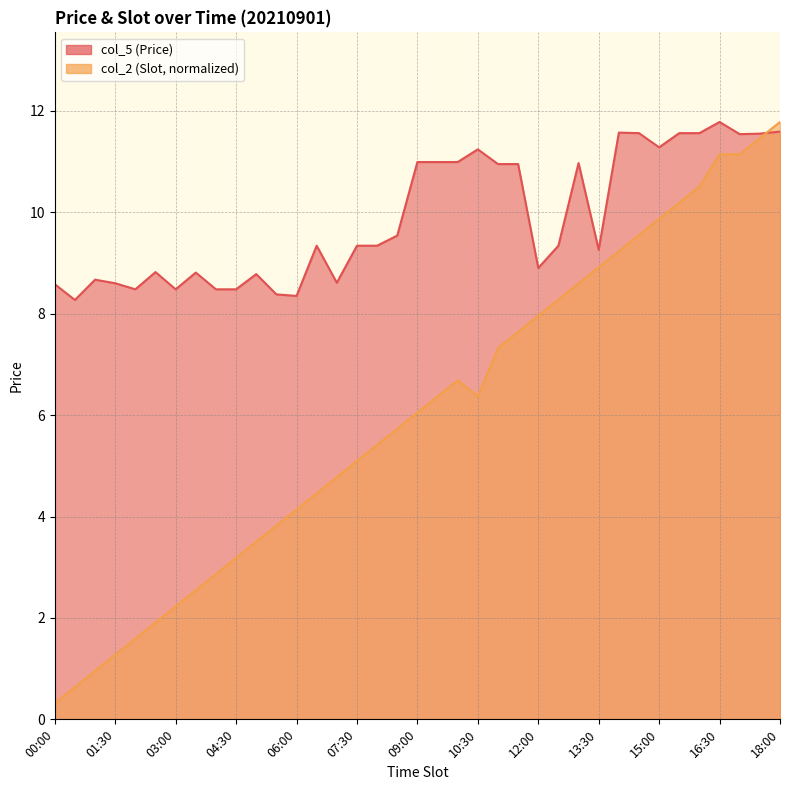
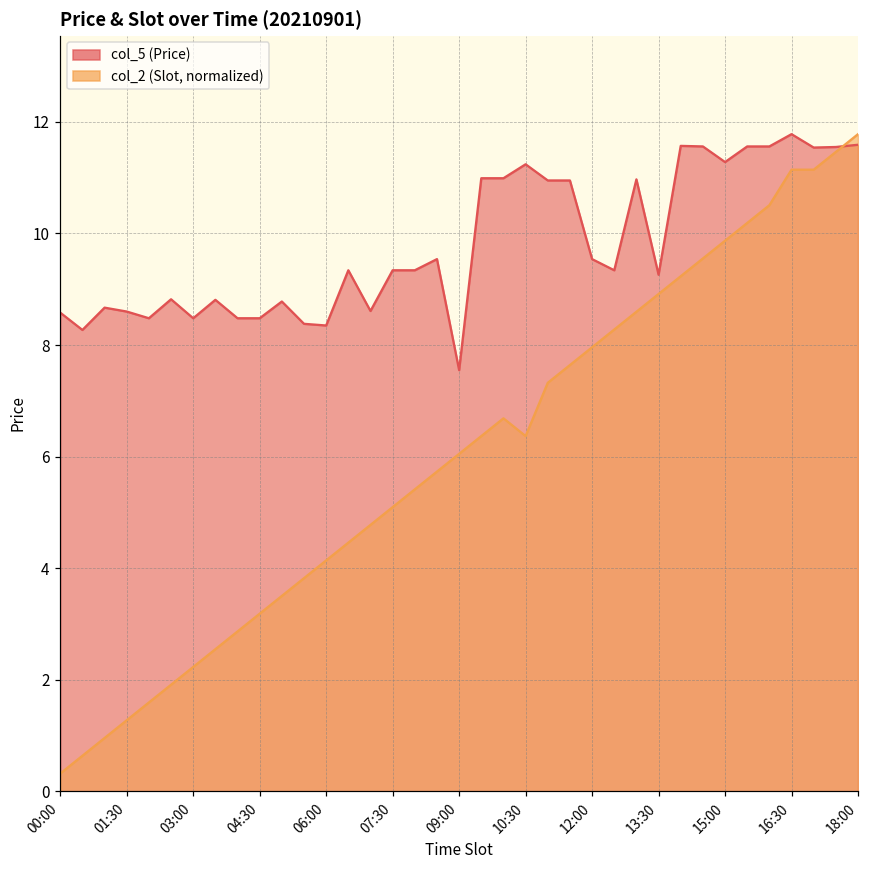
col_5 (Price), 09:00: 11.0 -> 7.6
col_5 (Price), 12:00: 8.9 -> 9.5
